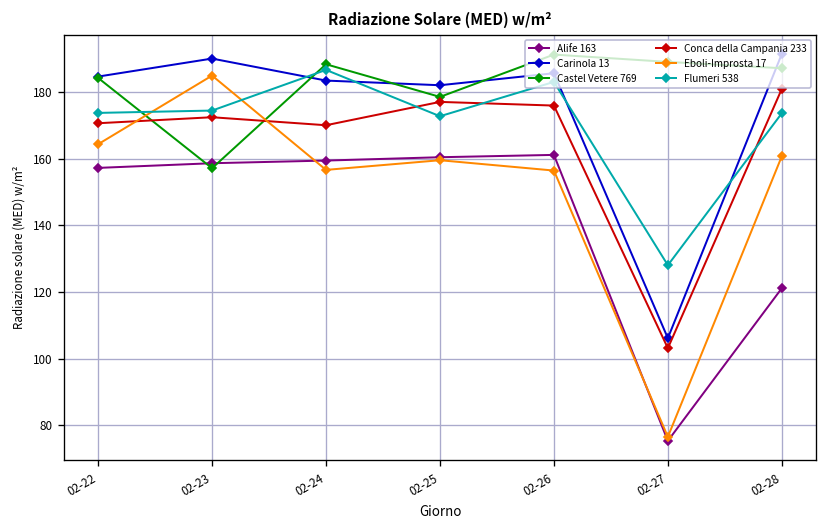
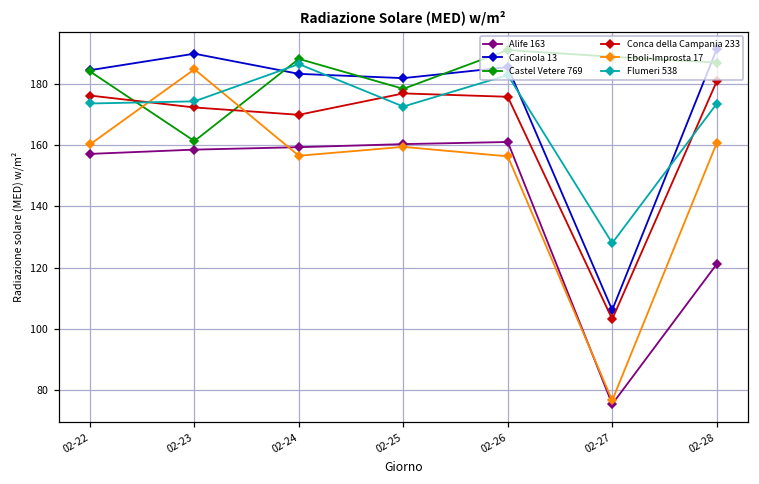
Conca della Campania 233, 02-22: 171 -> 176
Eboli-Improsta 17, 02-22: 164 -> 160
Castel Vetere 769, 02-23: 157 -> 161
